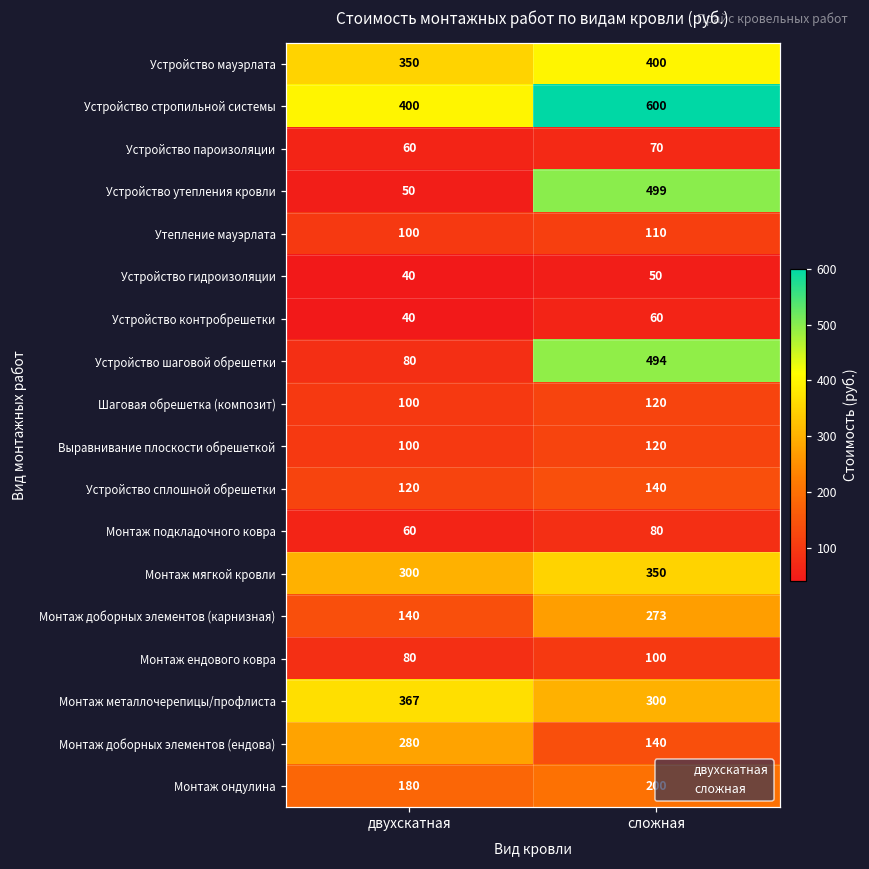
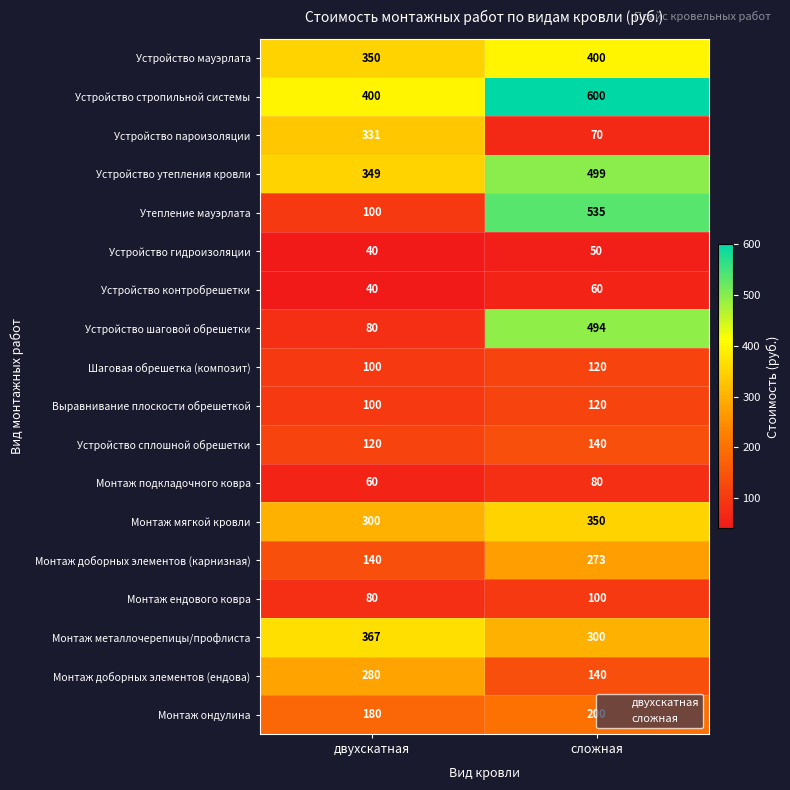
Устройство пароизоляции, двухскатная: 60 -> 331
Устройство утепления кровли, двухскатная: 50 -> 349
Утепление мауэрлата, сложная: 110 -> 535
